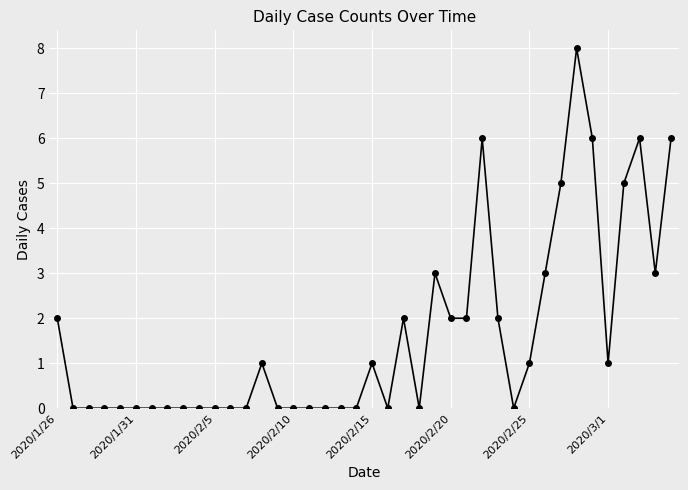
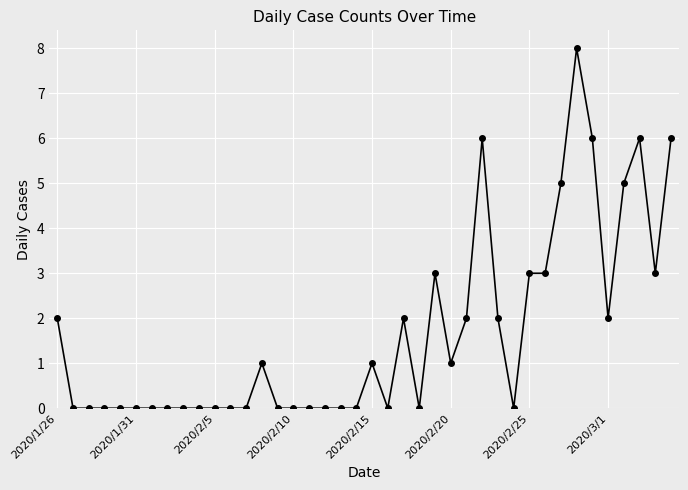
2020/2/20: 2 -> 1
2020/2/25: 1 -> 3
2020/3/1: 1 -> 2
